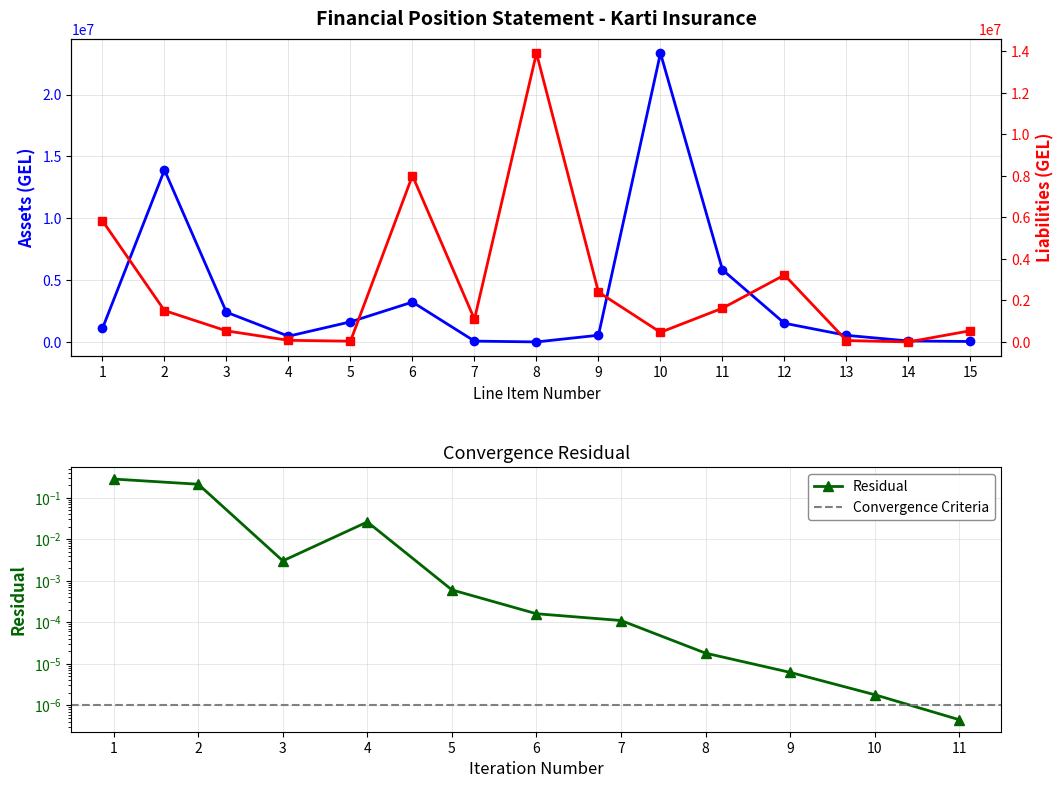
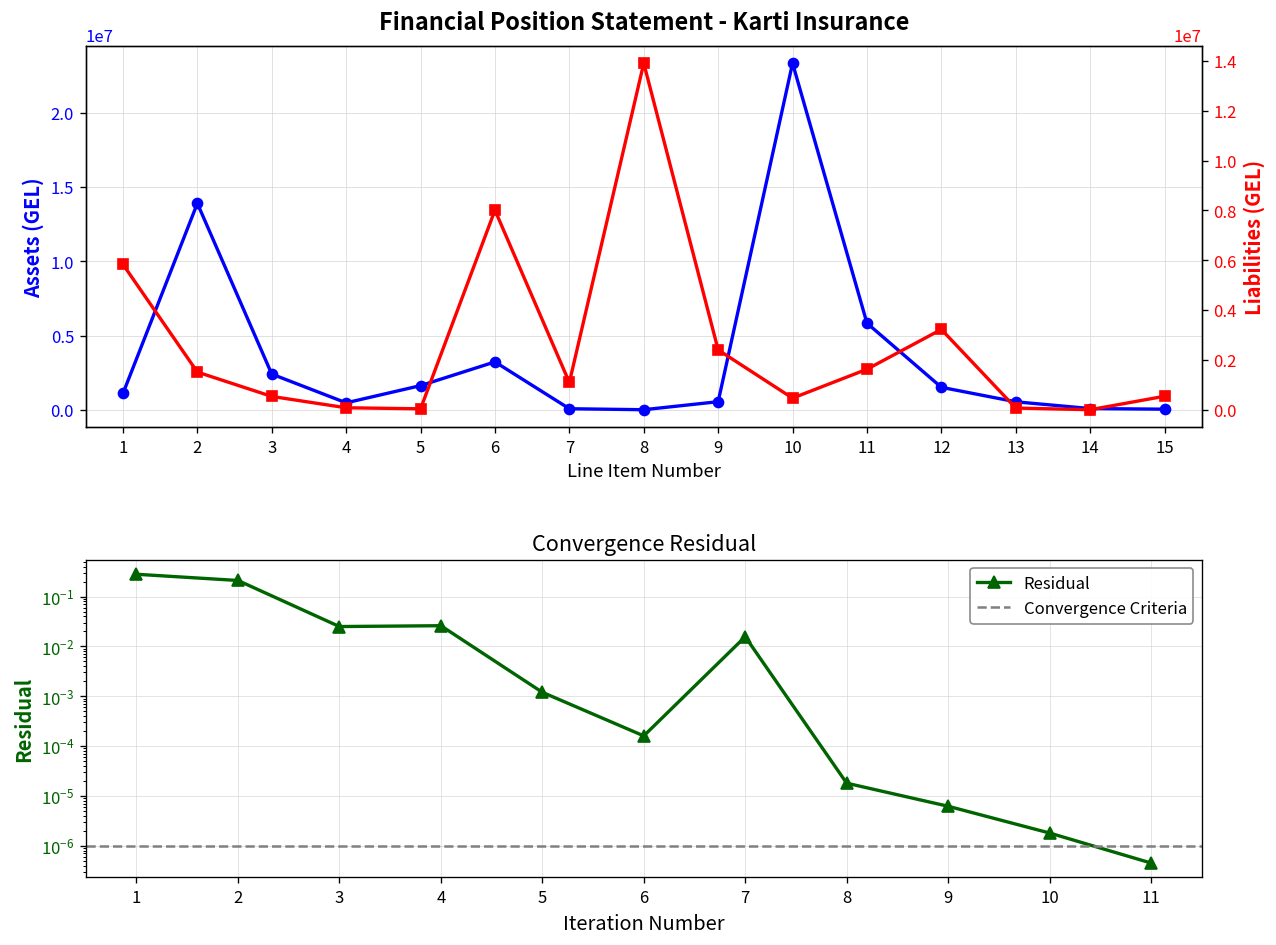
Convergence Residual, 3: 0.003 -> 0.03
Convergence Residual, 5: 0.0006 -> 0.0012
Convergence Residual, 7: 0.00011 -> 0.016
